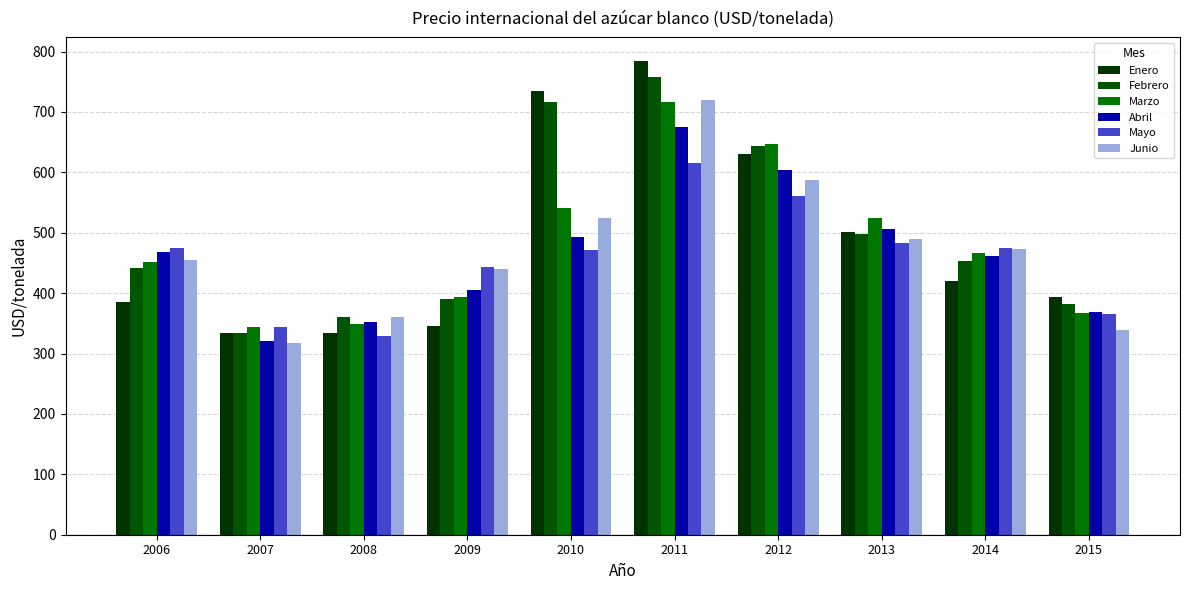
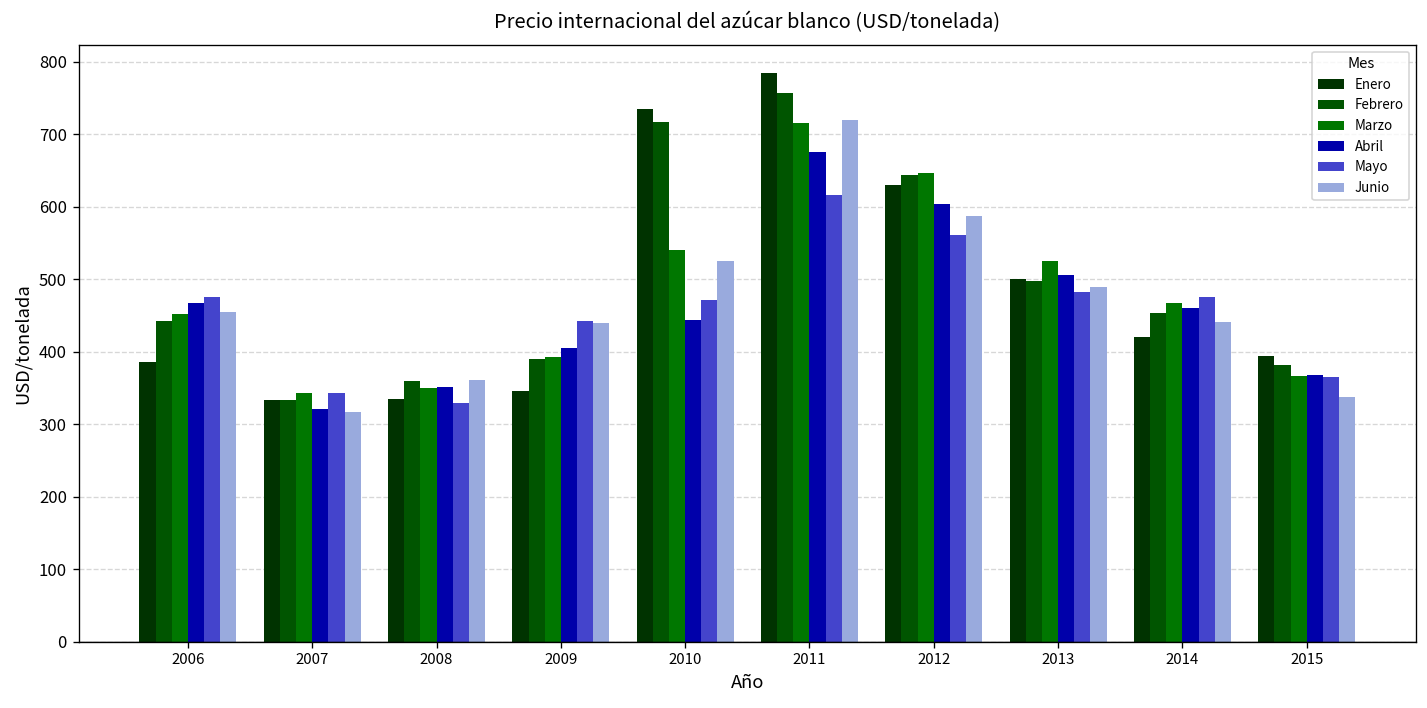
Abril, 2010: 490 -> 440
Junio, 2014: 470 -> 440
